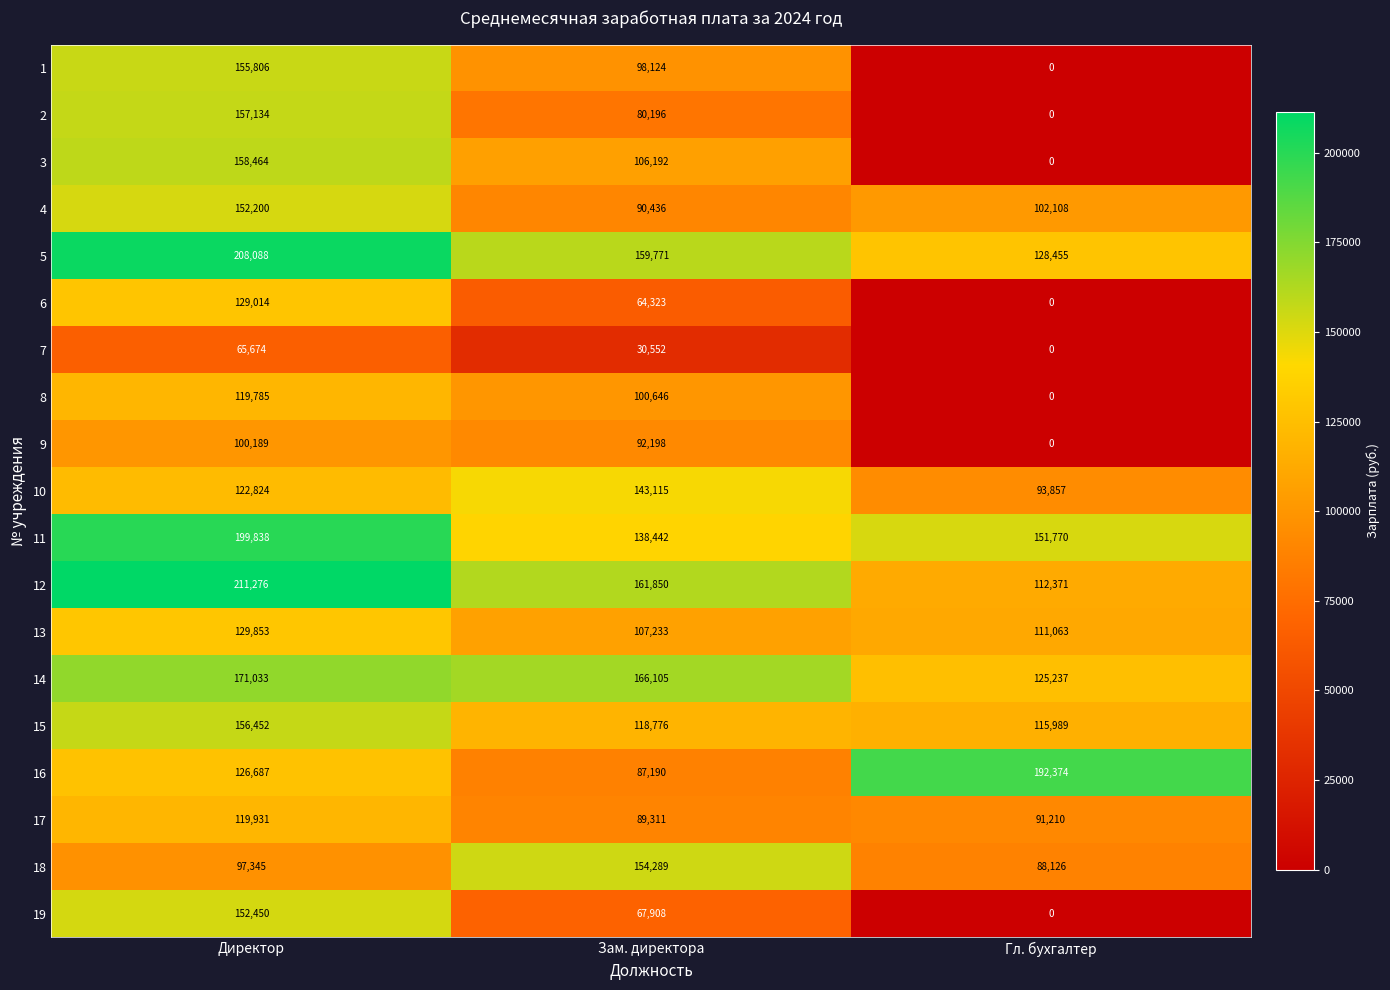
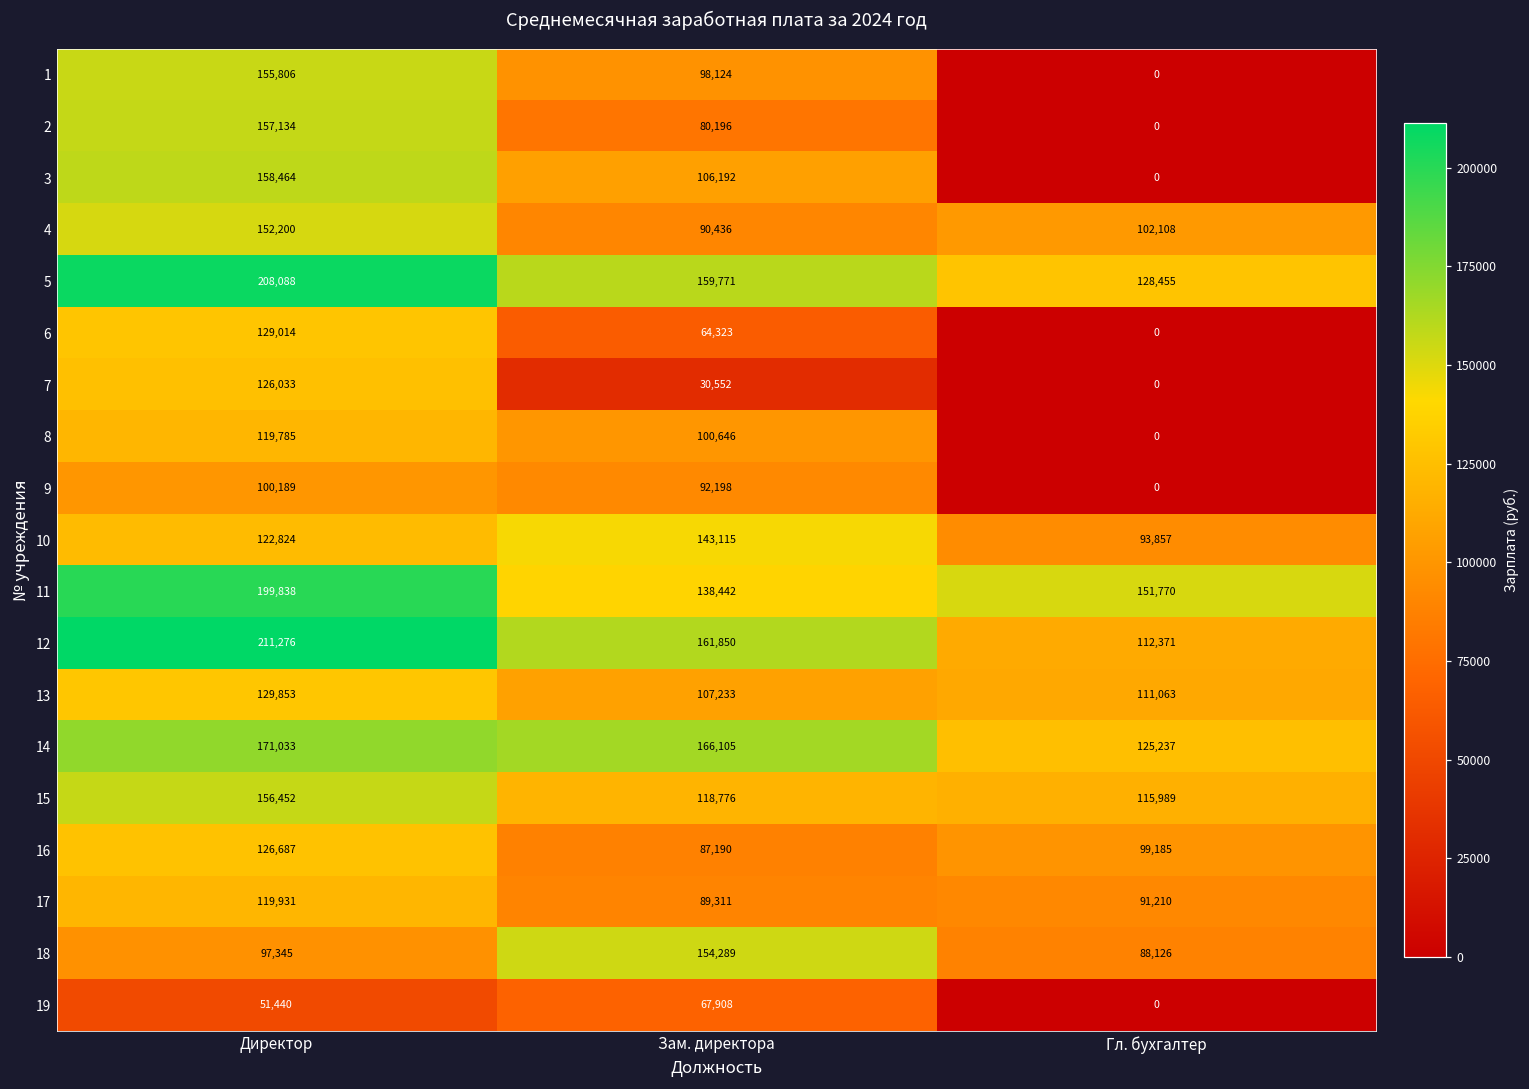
7, Директор: 65,674 -> 126,033
16, Гл. бухгалтер: 192,374 -> 99,185
19, Директор: 152,450 -> 51,440
